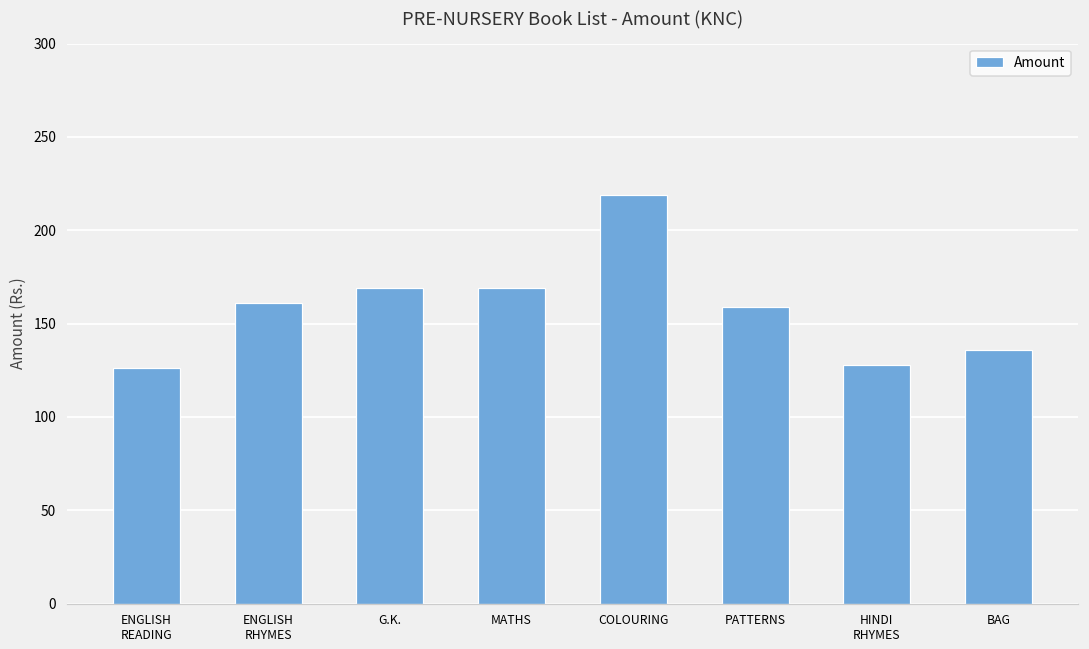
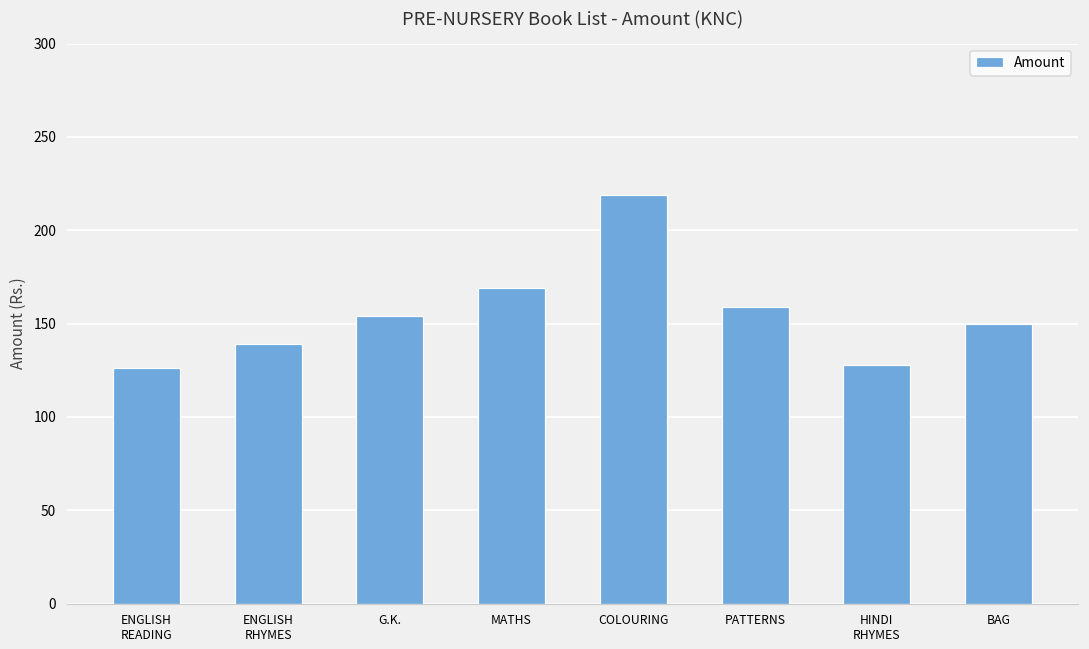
ENGLISH RHYMES: 161 -> 139
G.K.: 169 -> 154
BAG: 136 -> 150
